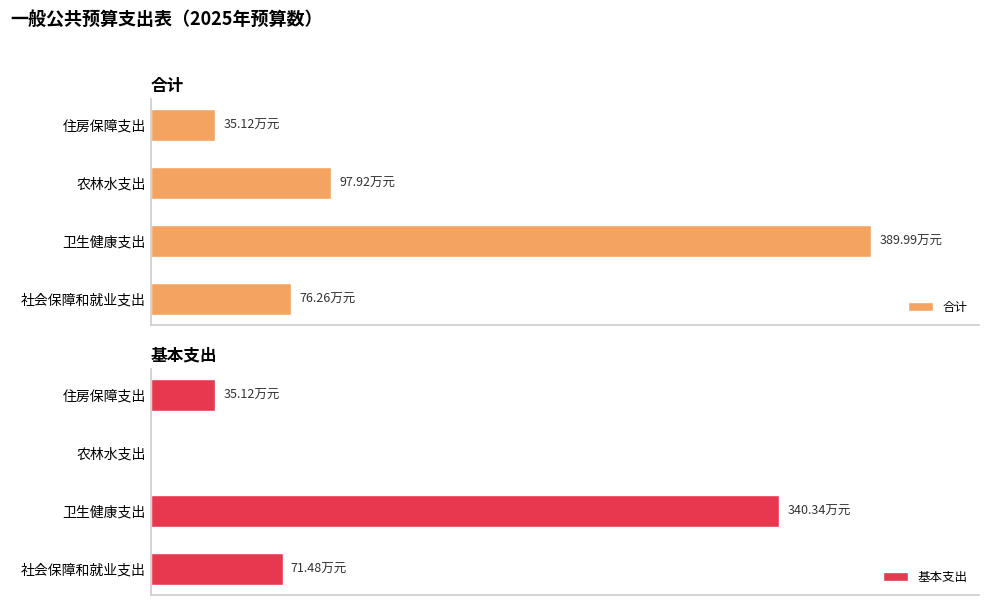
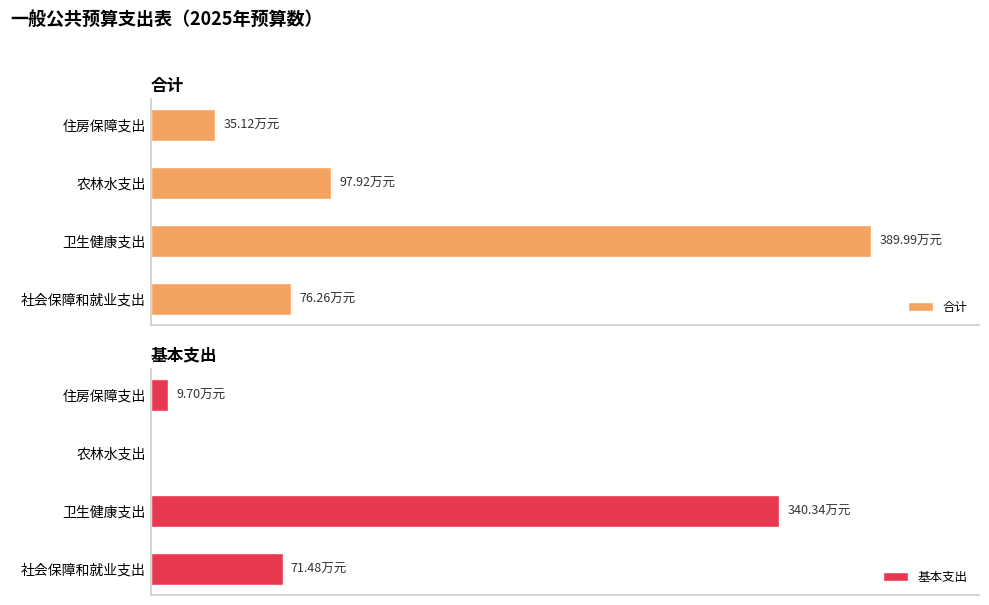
基本支出, 住房保障支出: 35.12 -> 9.70
